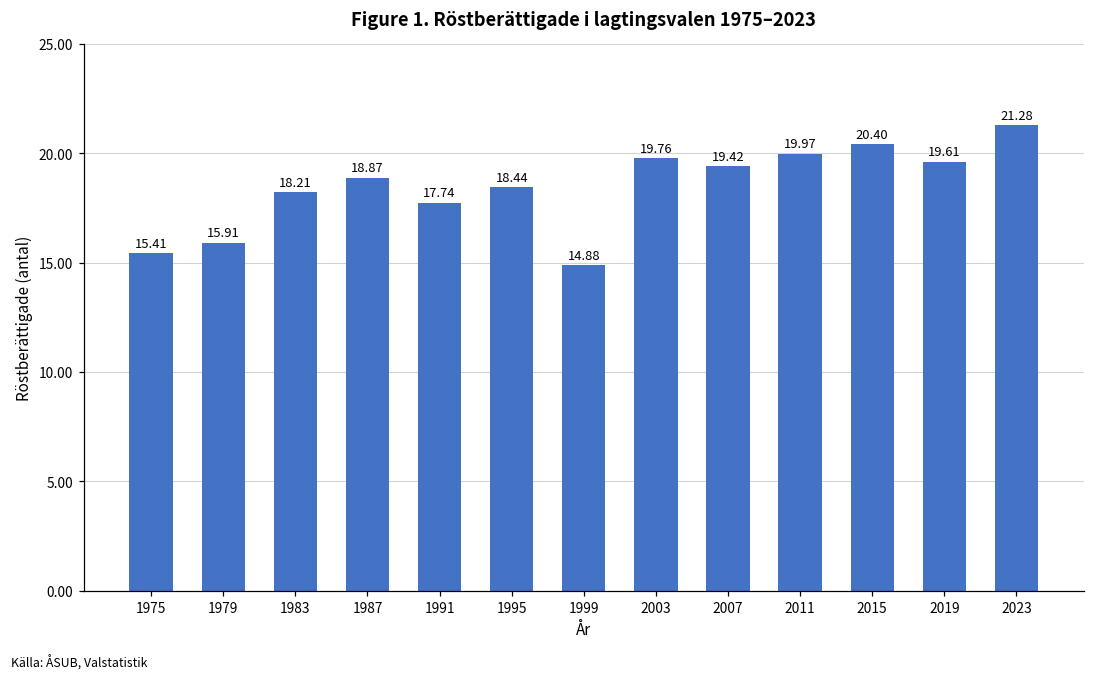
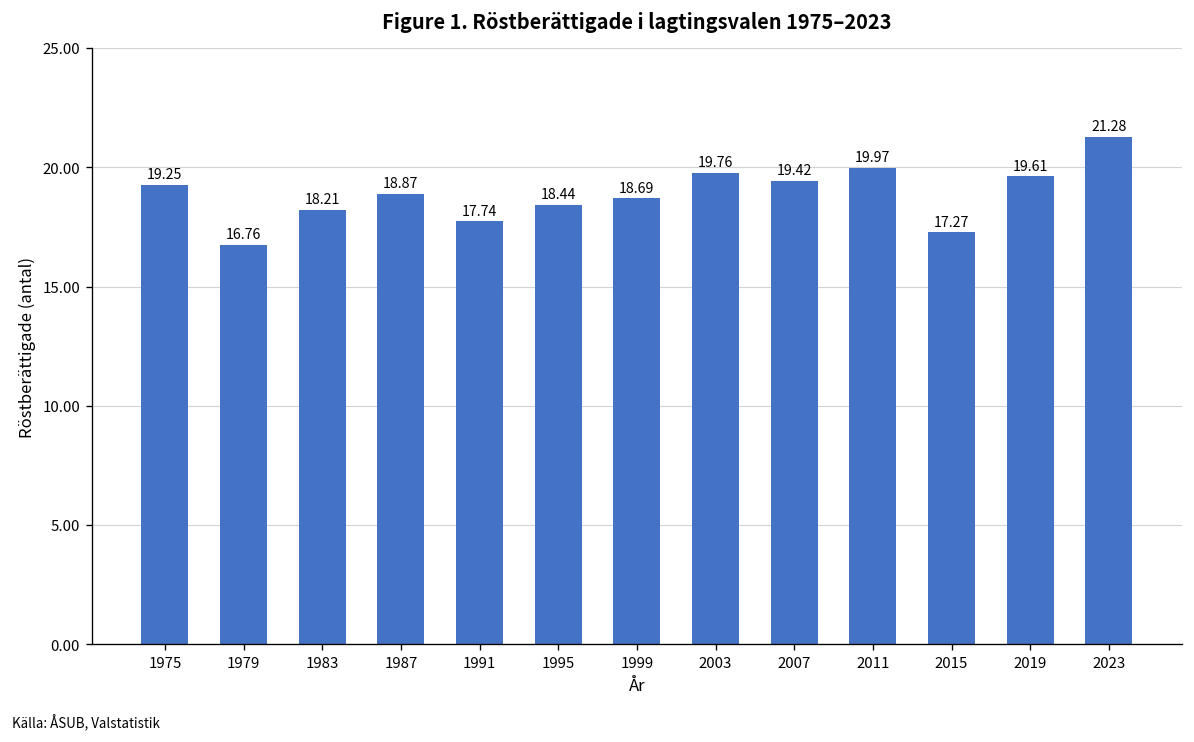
1975: 15.41 -> 19.25
1979: 15.91 -> 16.76
1999: 14.88 -> 18.69
2015: 20.40 -> 17.27
